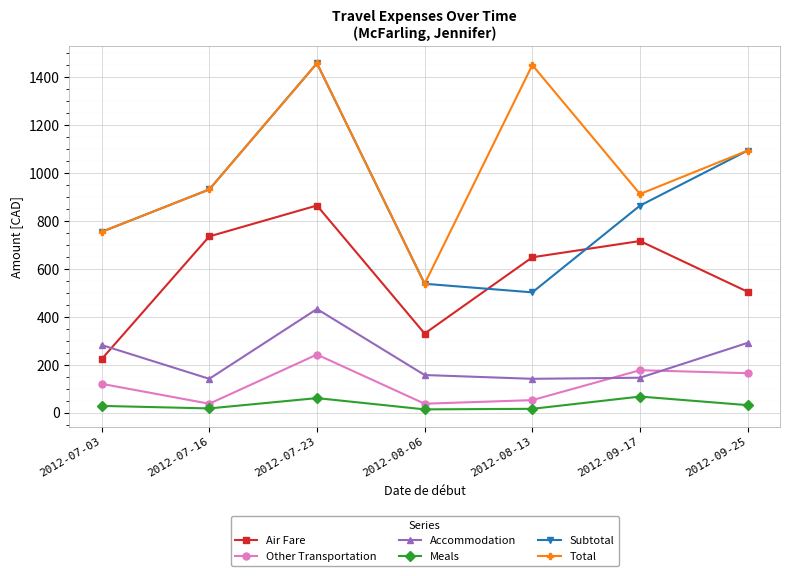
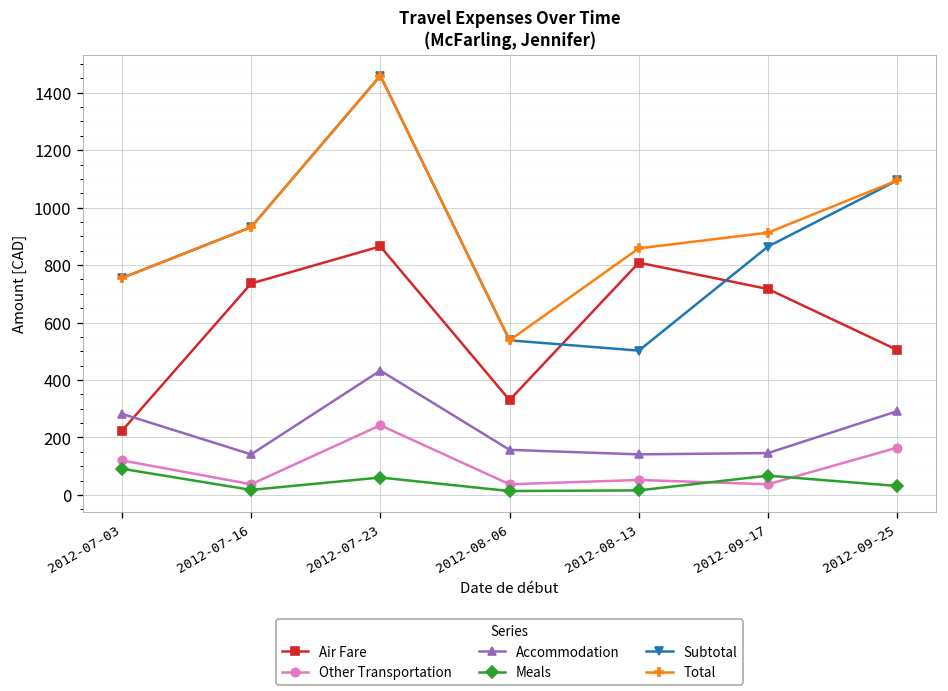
Meals, 2012-07-03: 30 -> 90
Air Fare, 2012-08-13: 650 -> 810
Total, 2012-08-13: 1450 -> 860
Other Transportation, 2012-09-17: 180 -> 40
